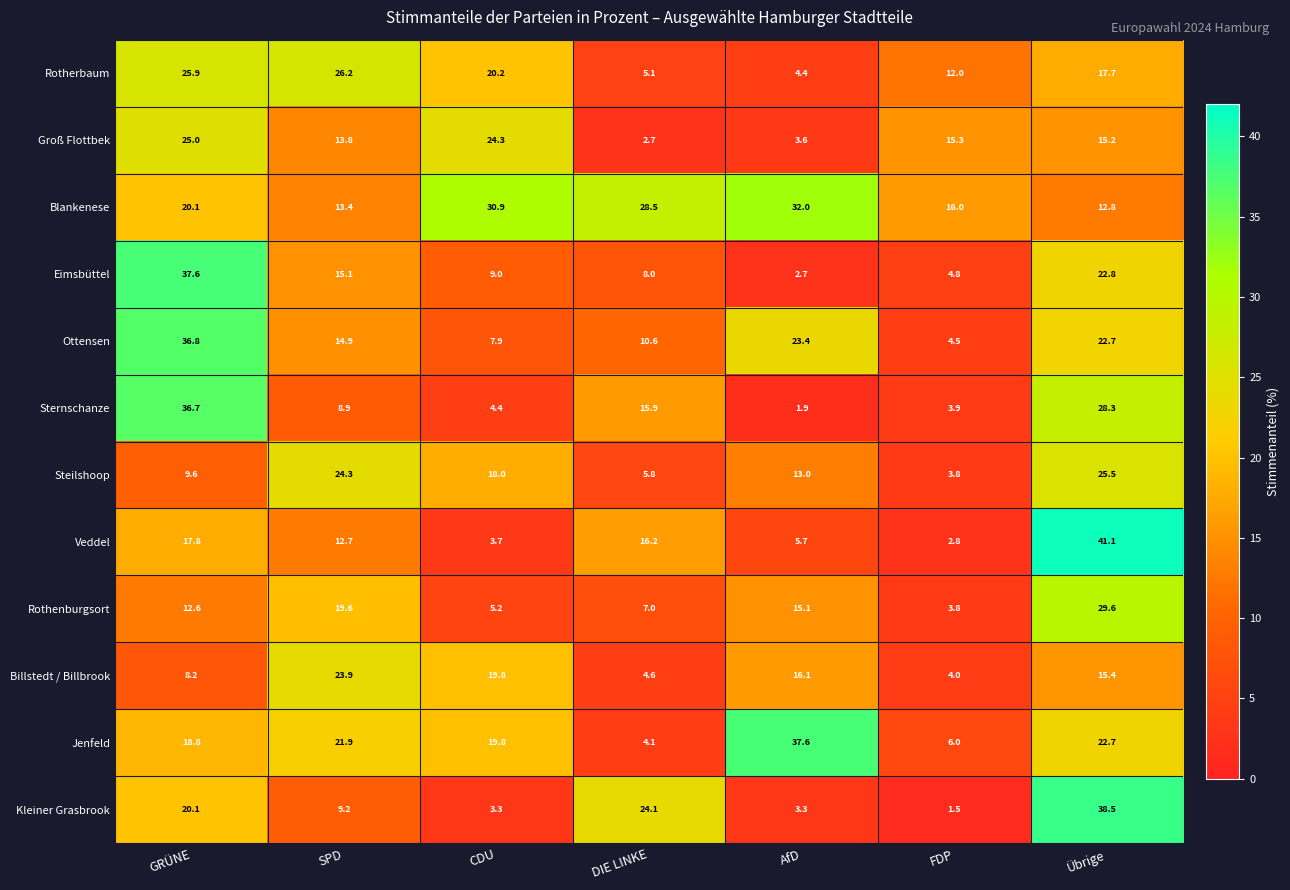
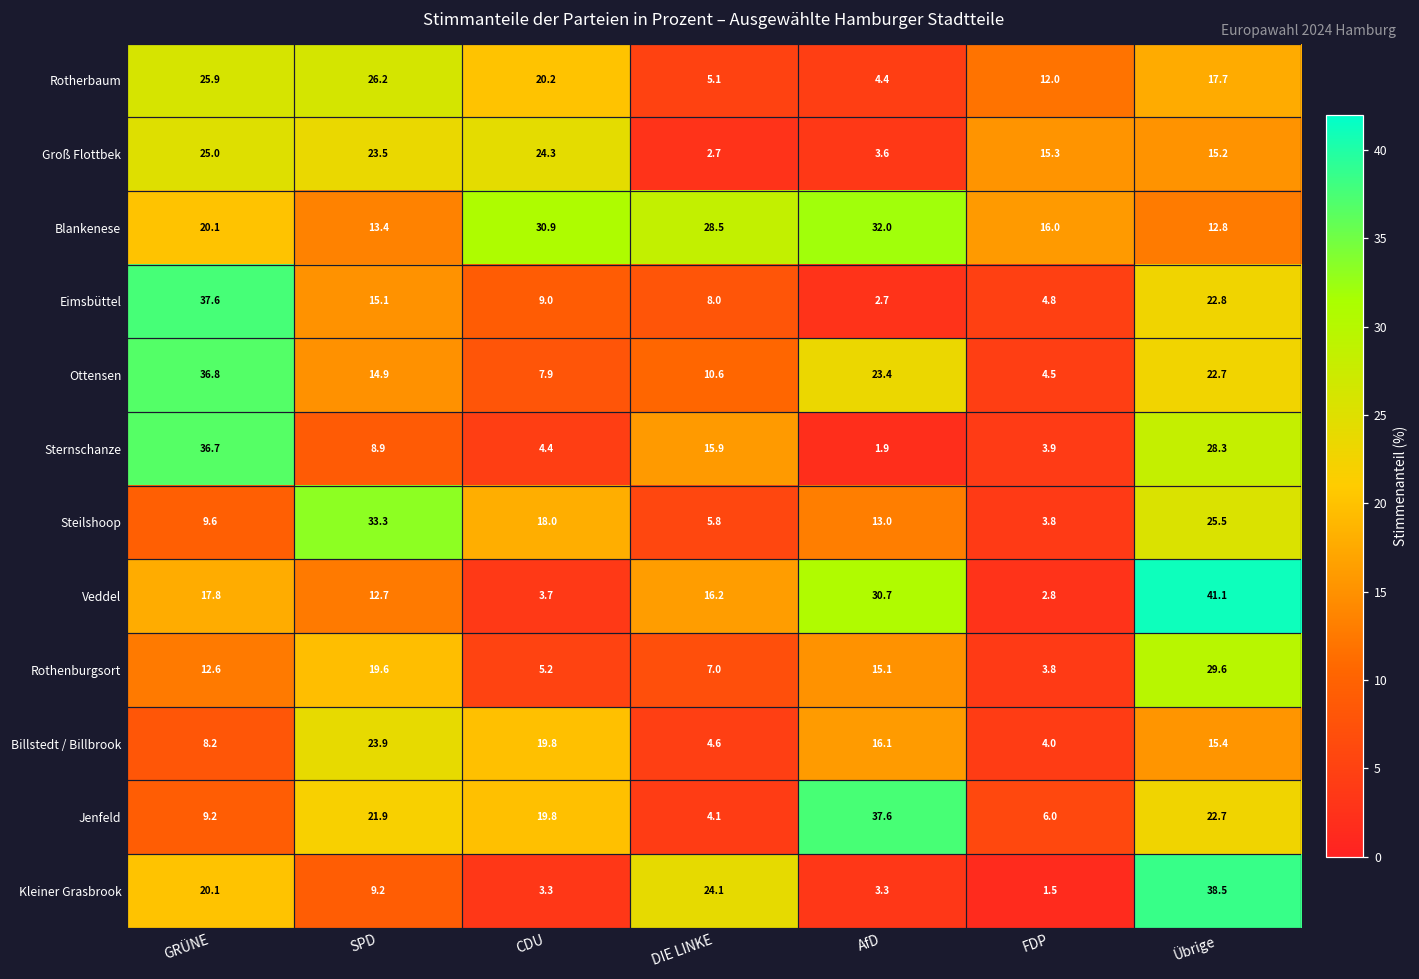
Groß Flottbek, SPD: 13.8 -> 23.5
Steilshoop, SPD: 24.3 -> 33.3
Veddel, AfD: 5.7 -> 30.7
Jenfeld, GRÜNE: 18.8 -> 9.2
